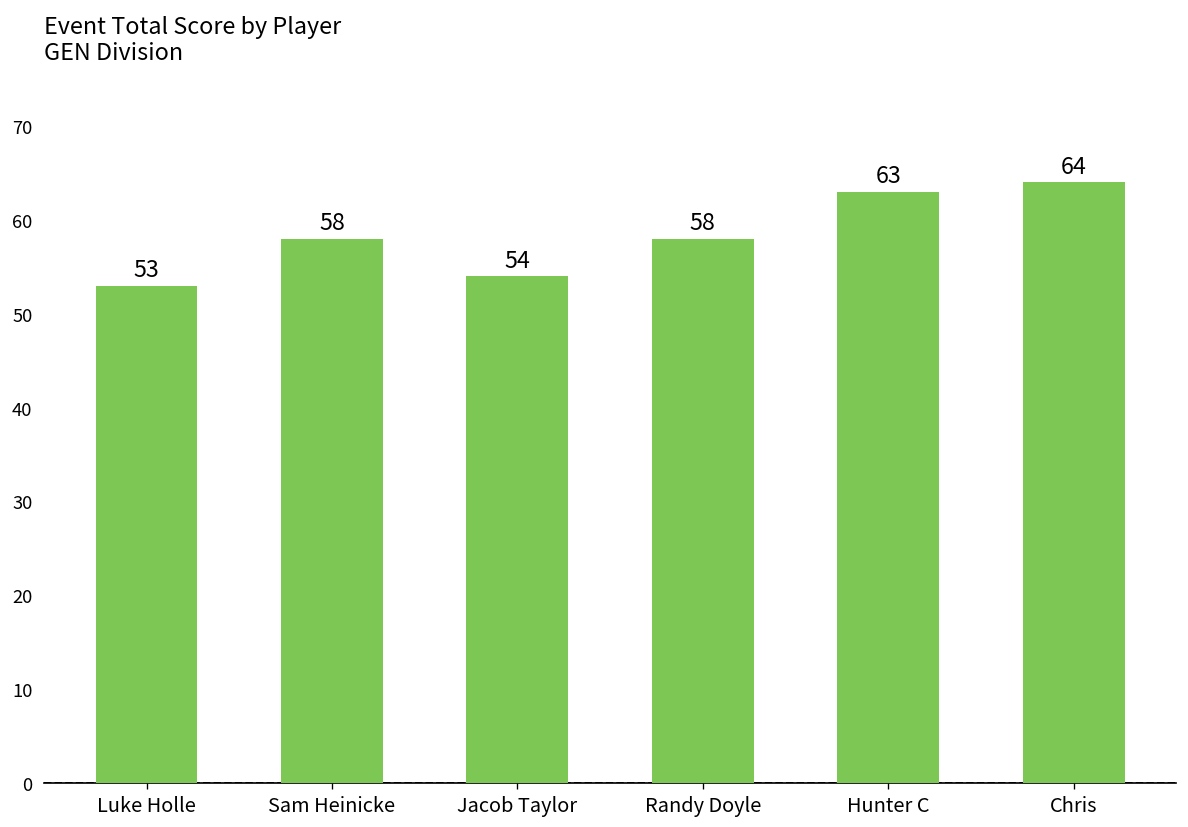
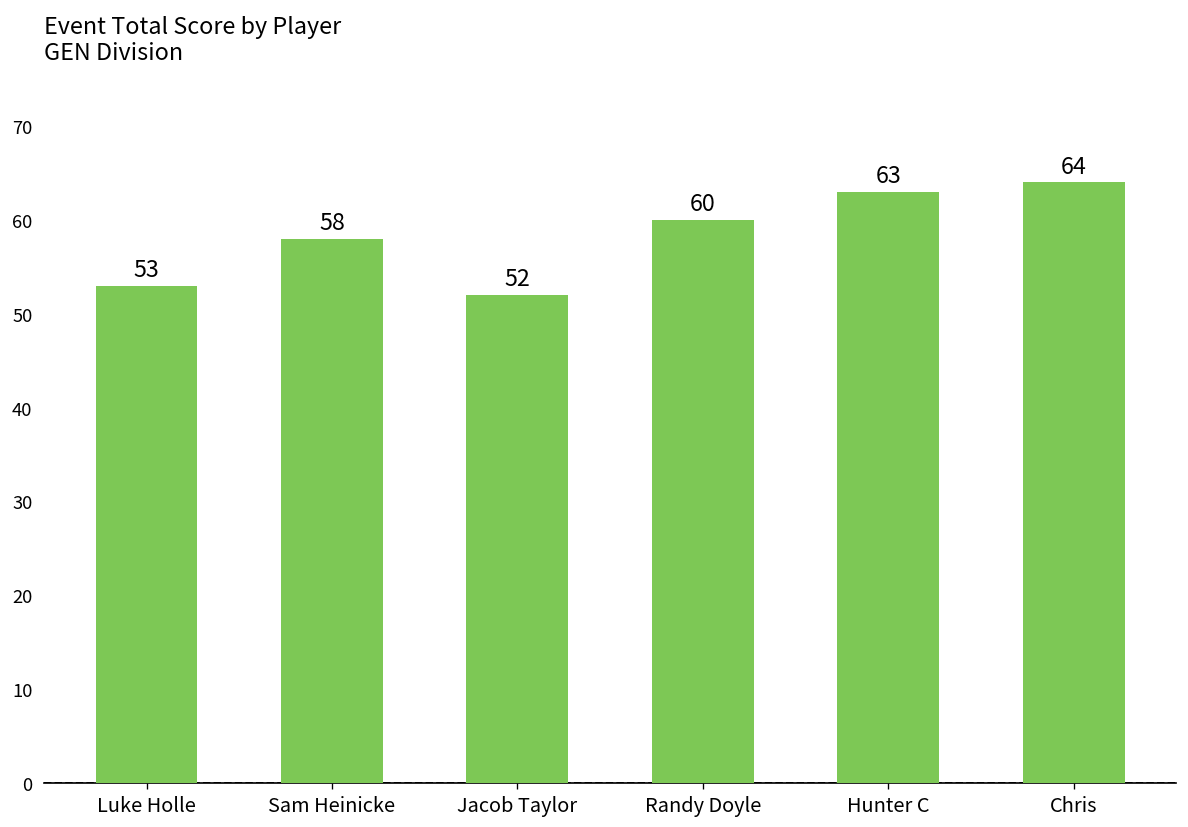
Jacob Taylor: 54 -> 52
Randy Doyle: 58 -> 60
